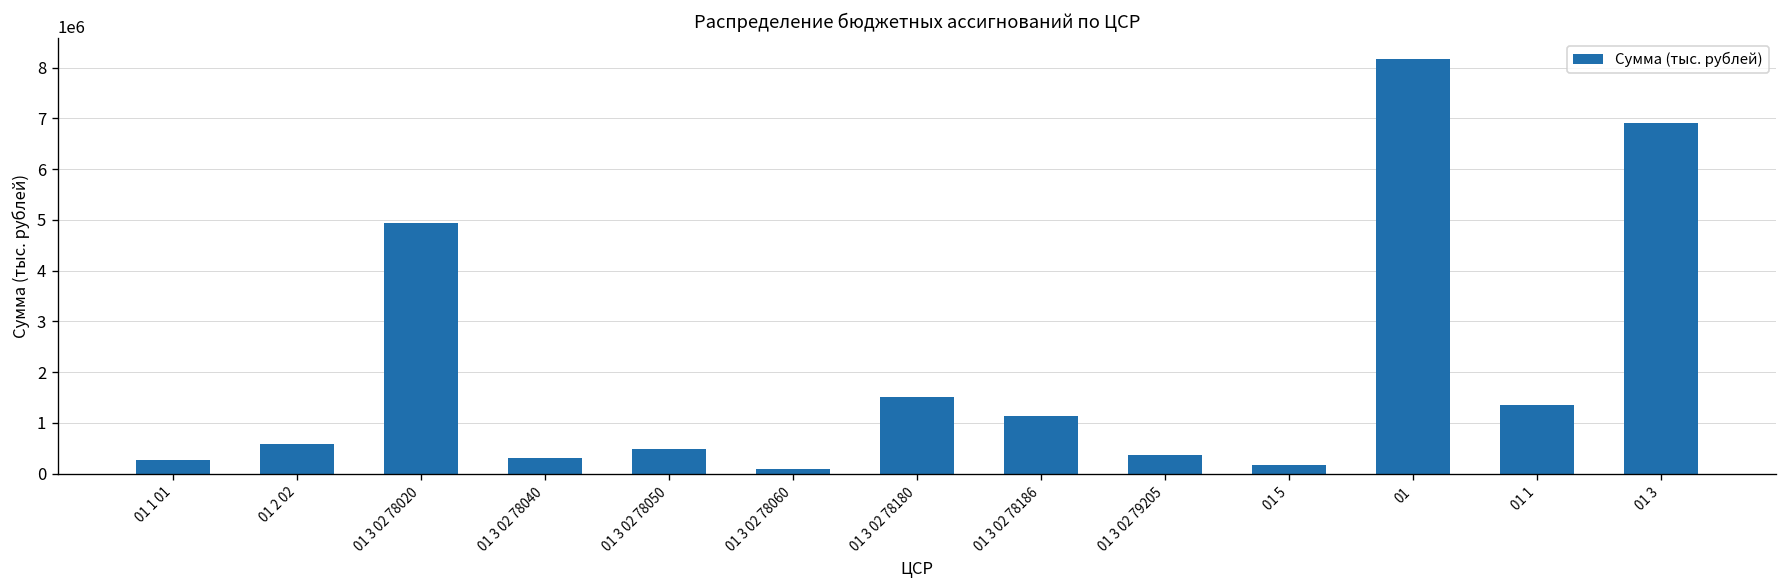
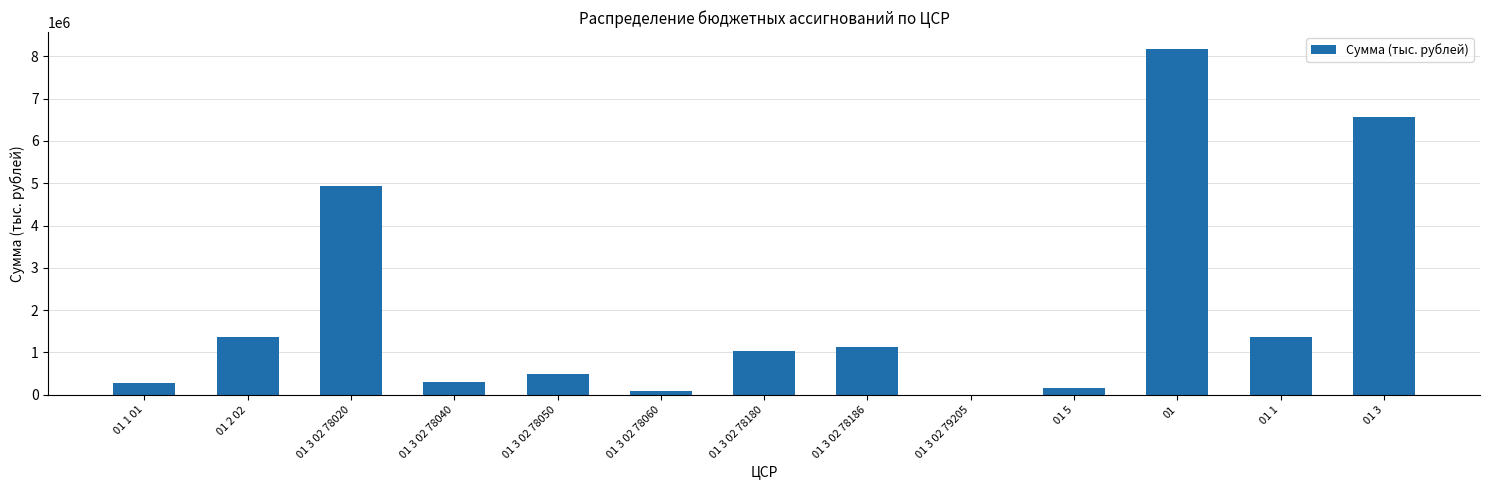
01 2 02: 600000 -> 1400000
01 3 02 78180: 1500000 -> 1000000
01 3 02 79205: 400000 -> 0
01 3: 6900000 -> 6600000
